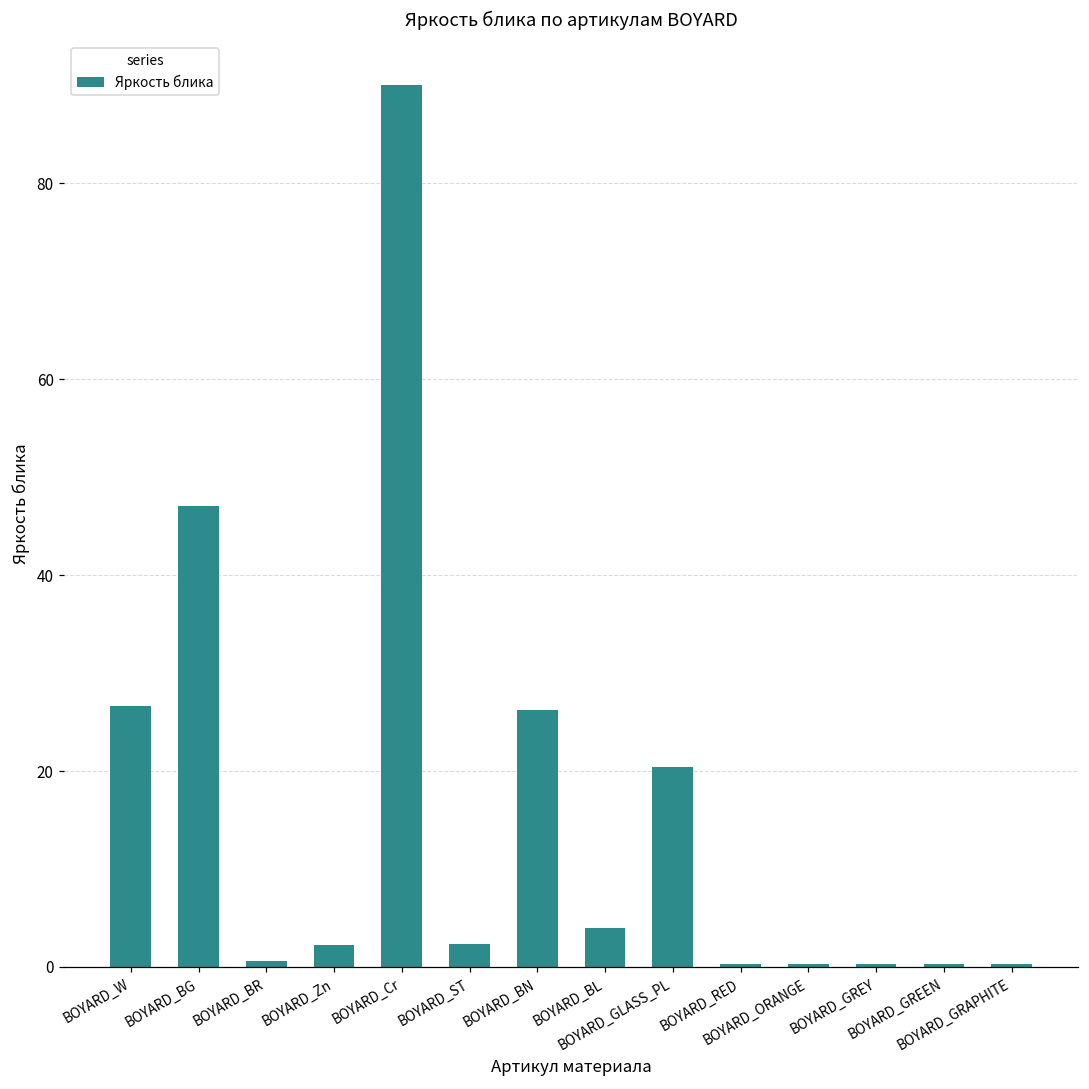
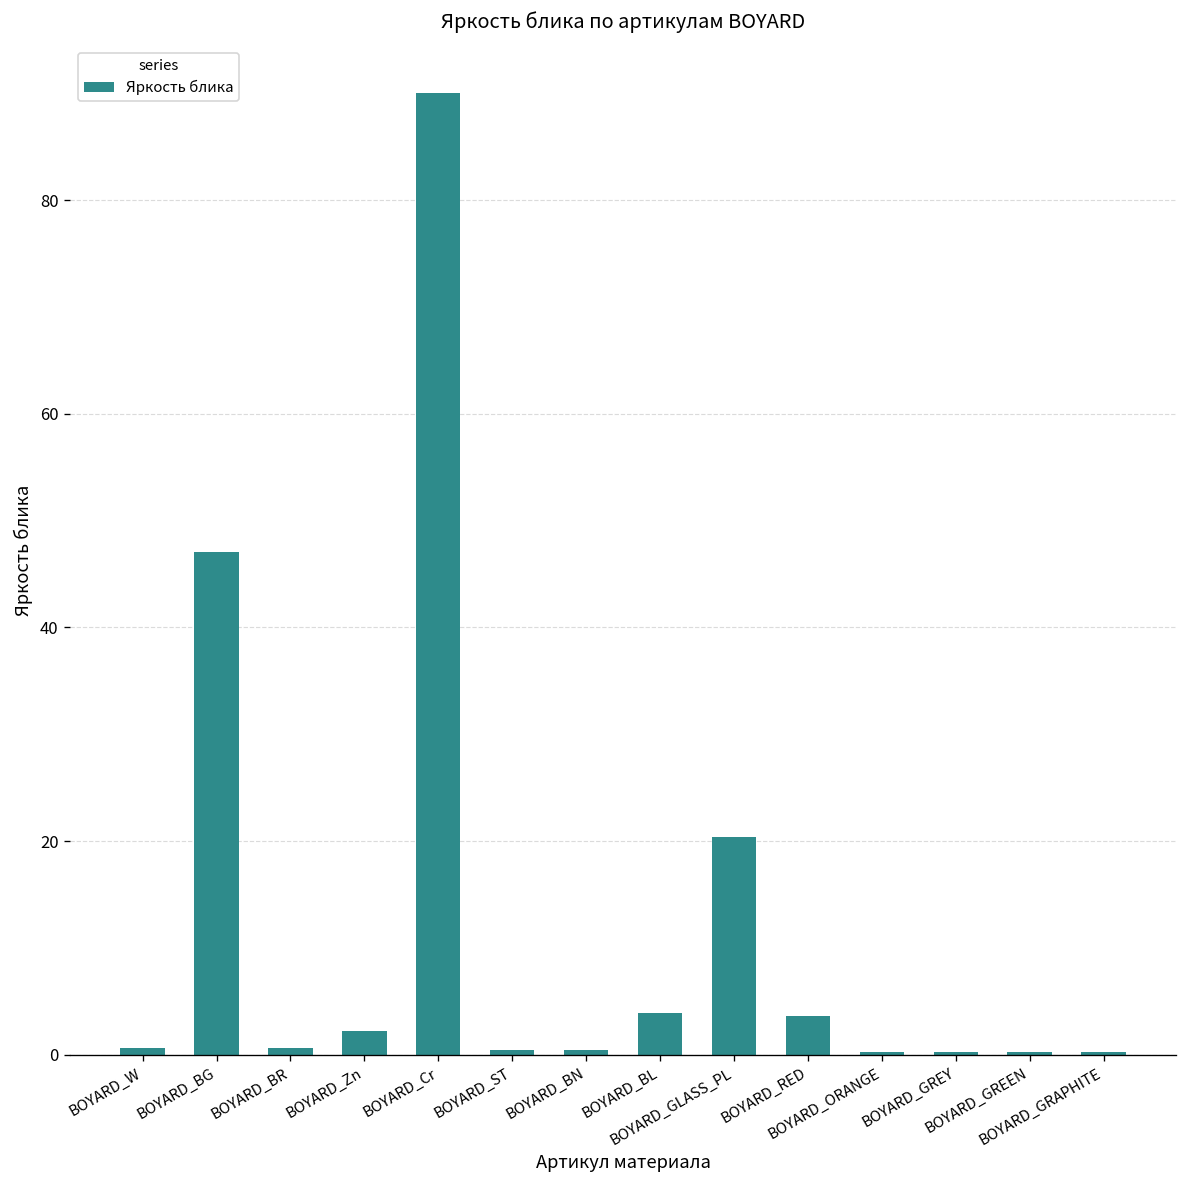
BOYARD_W: 27 -> 1
BOYARD_ST: 2 -> 0
BOYARD_BN: 26 -> 0
BOYARD_RED: 0 -> 4
